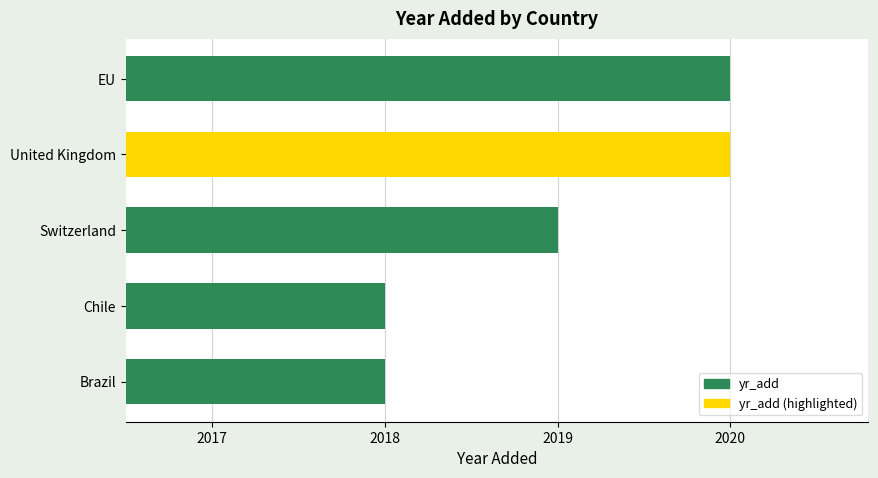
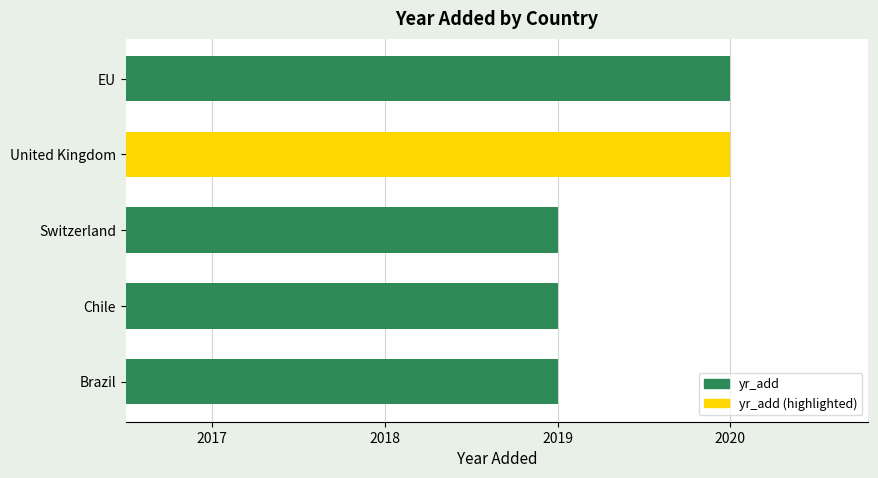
Chile: 2018 -> 2019
Brazil: 2018 -> 2019
